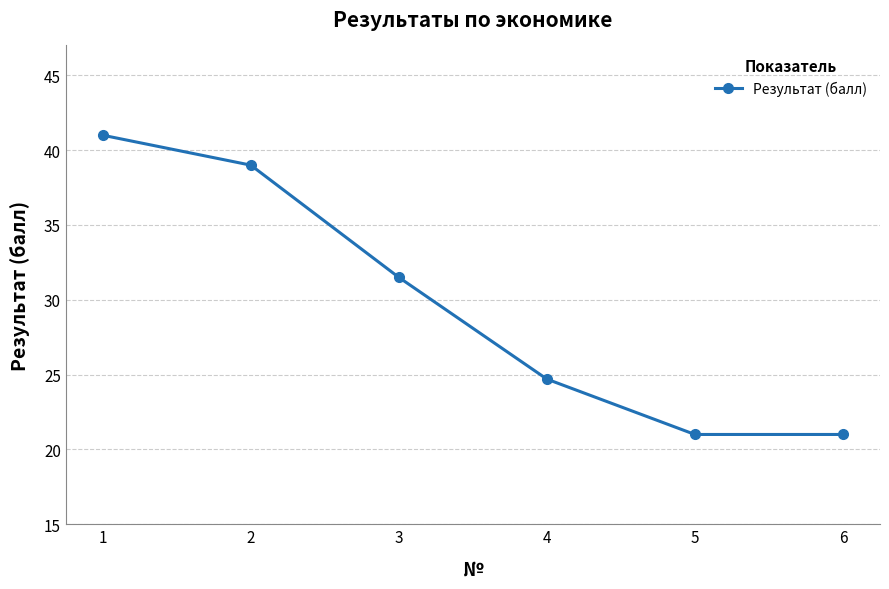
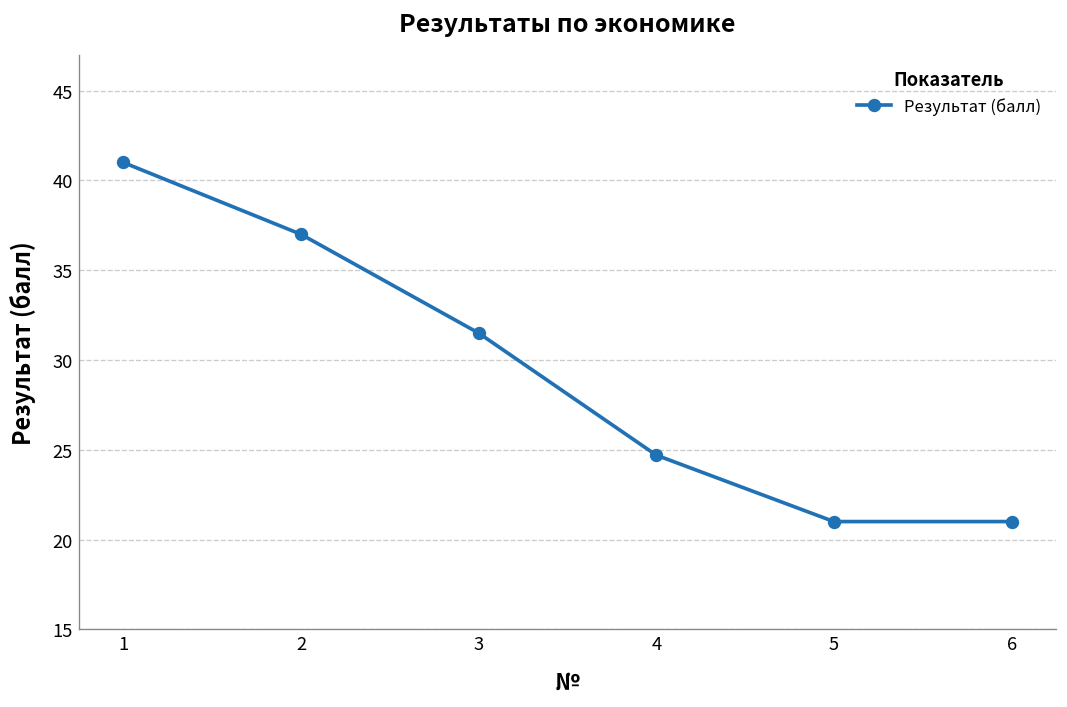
2: 39 -> 37
